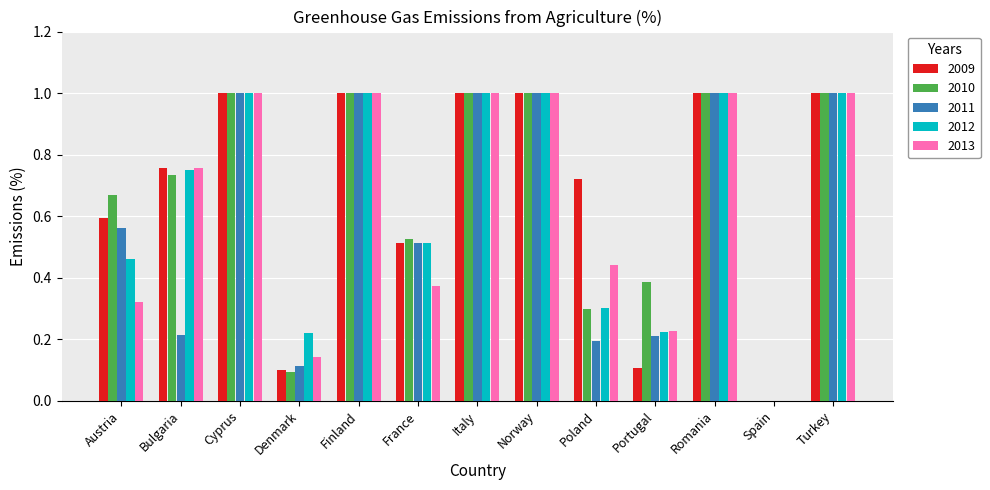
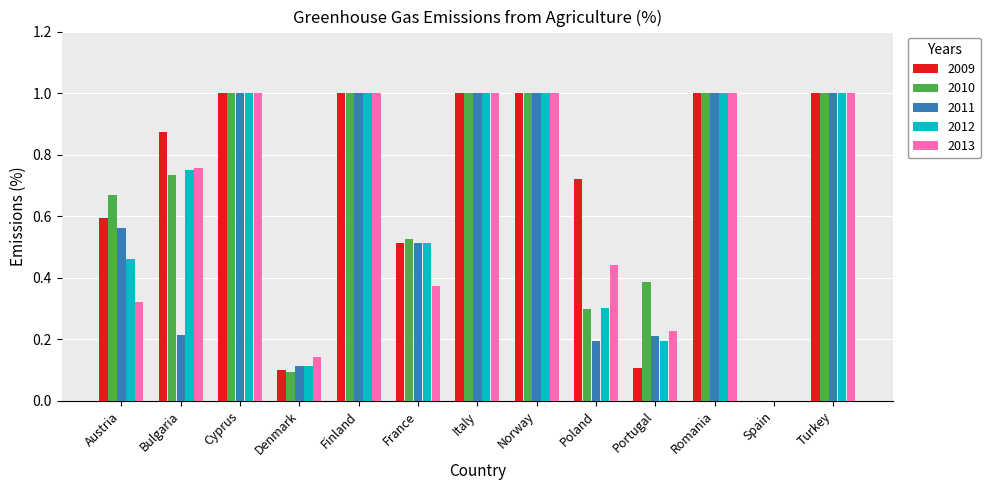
2009, Bulgaria: 0.76 -> 0.88
2012, Denmark: 0.22 -> 0.11
2012, Portugal: 0.23 -> 0.19
